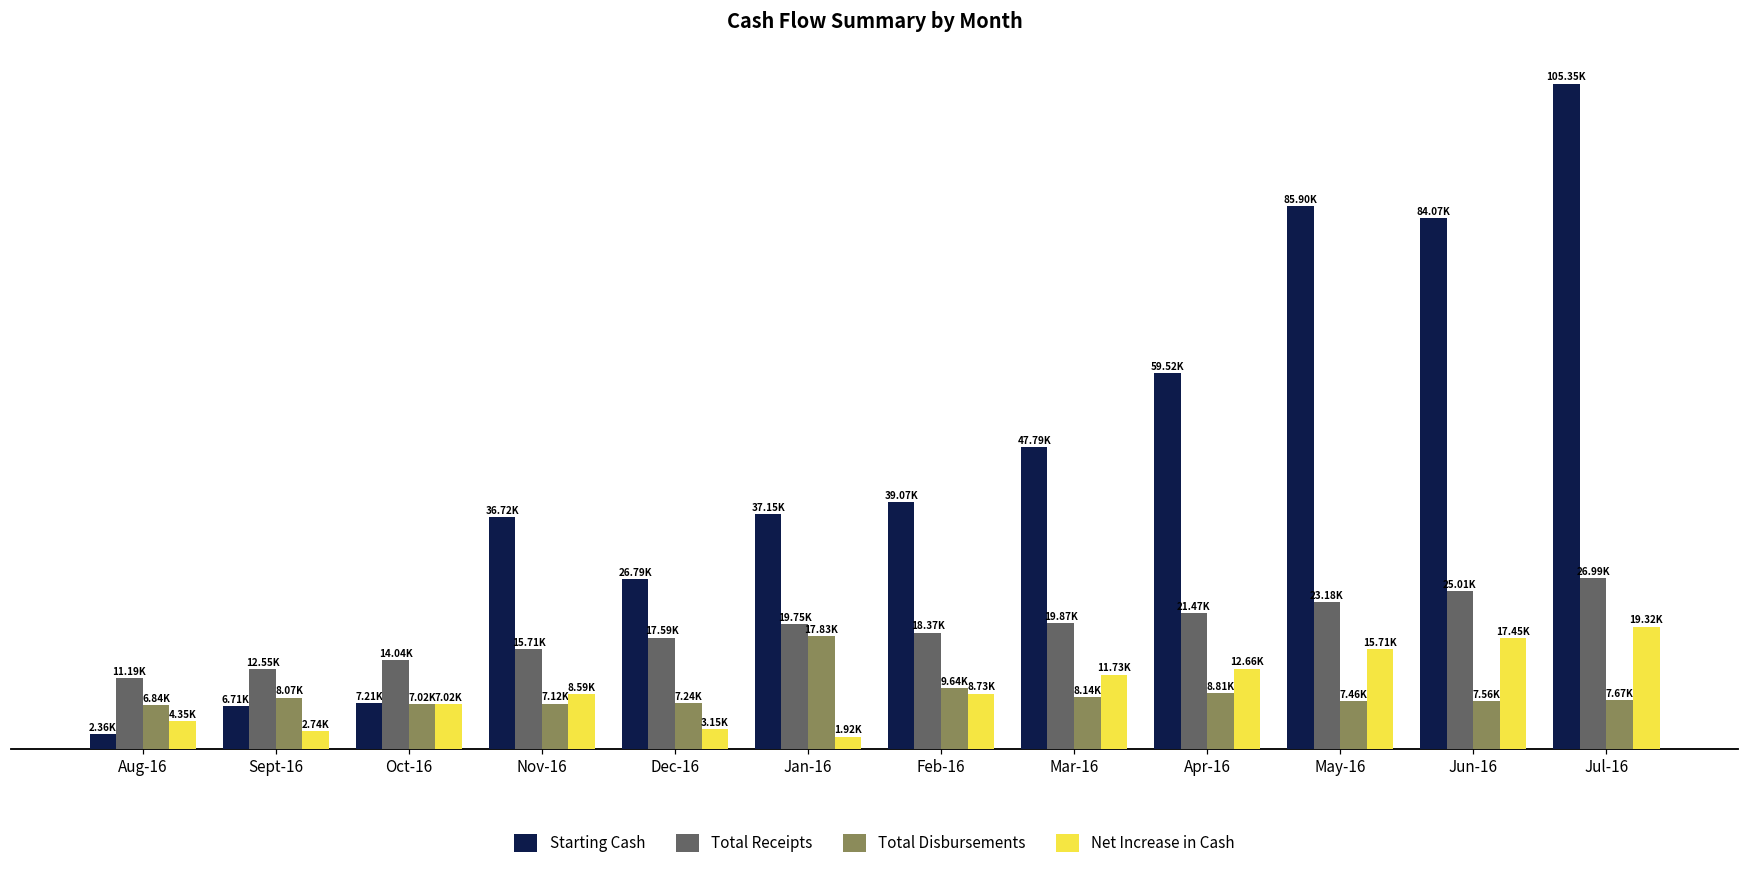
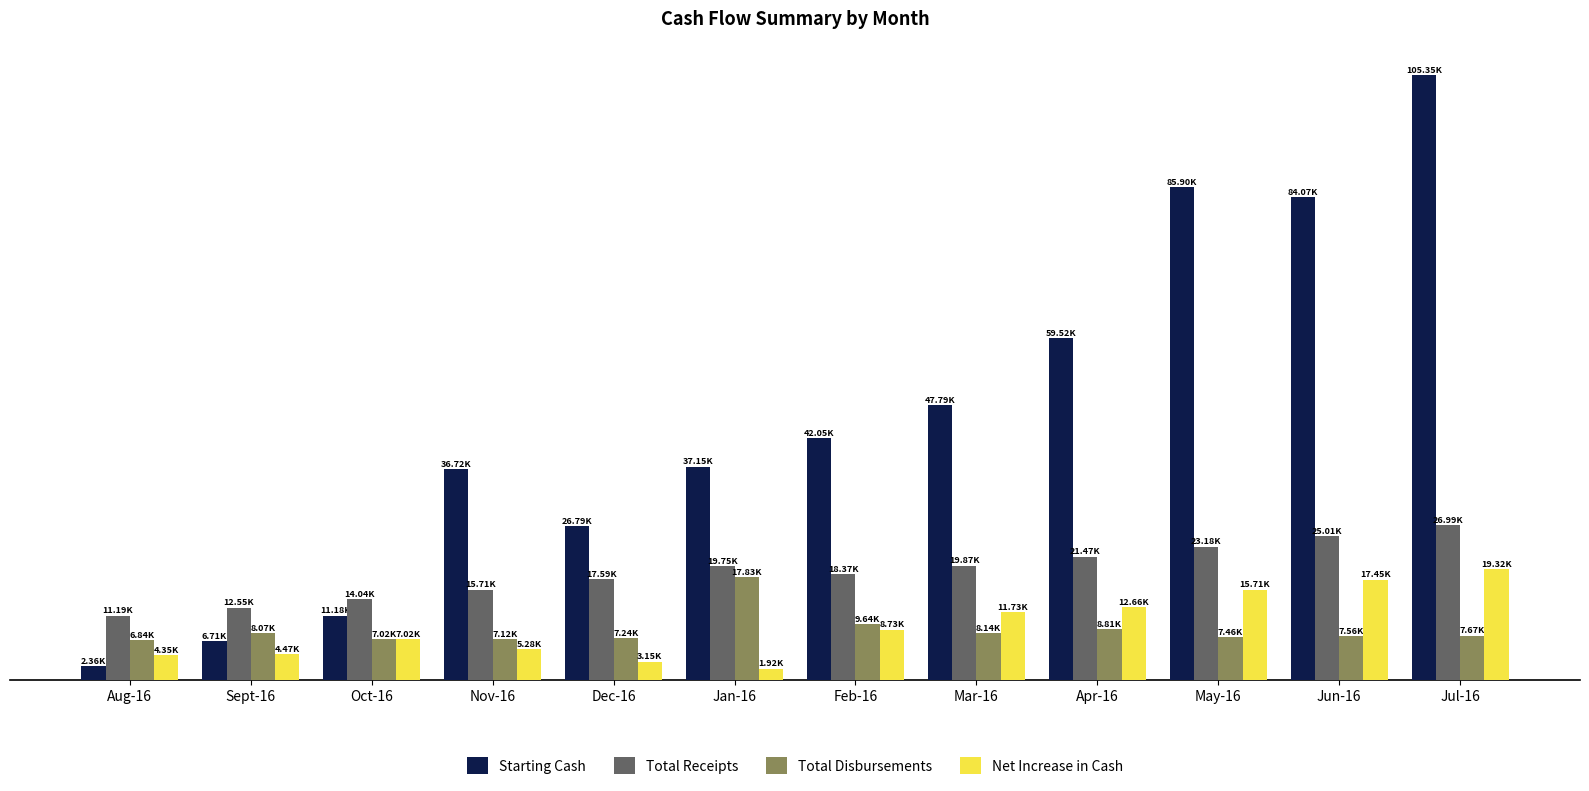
Net Increase in Cash, Sept-16: 2.74K -> 4.47K
Starting Cash, Oct-16: 7.21K -> 11.18K
Net Increase in Cash, Nov-16: 8.59K -> 5.28K
Starting Cash, Feb-16: 39.07K -> 42.05K
